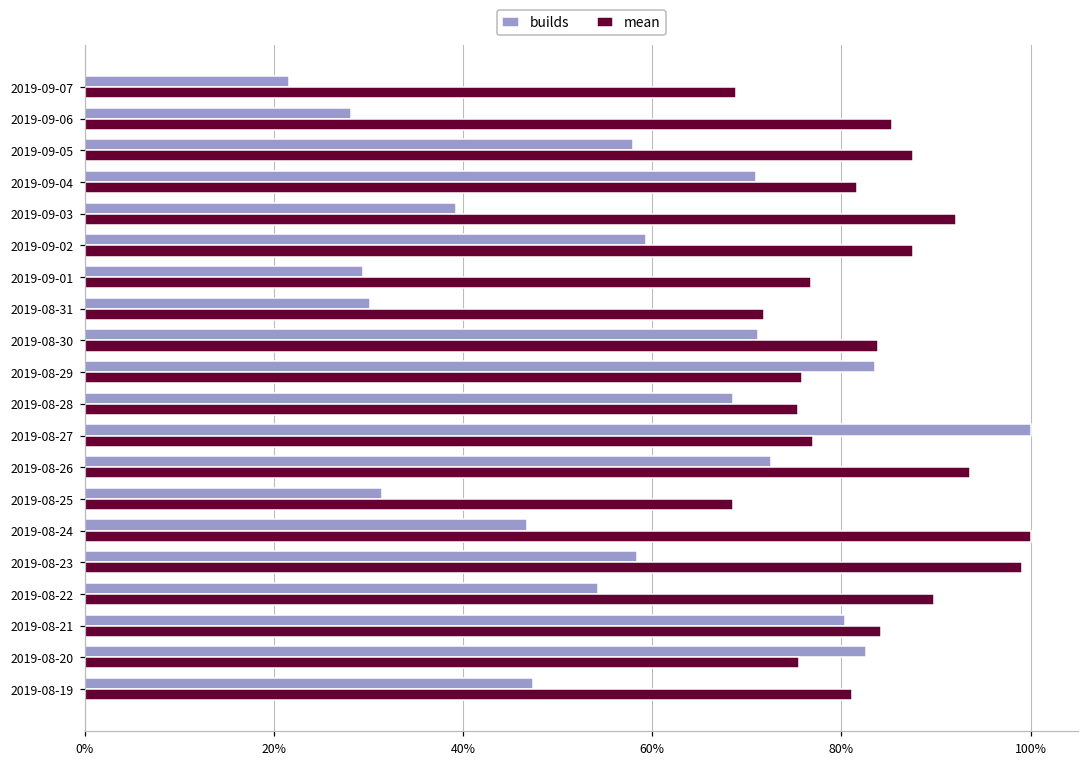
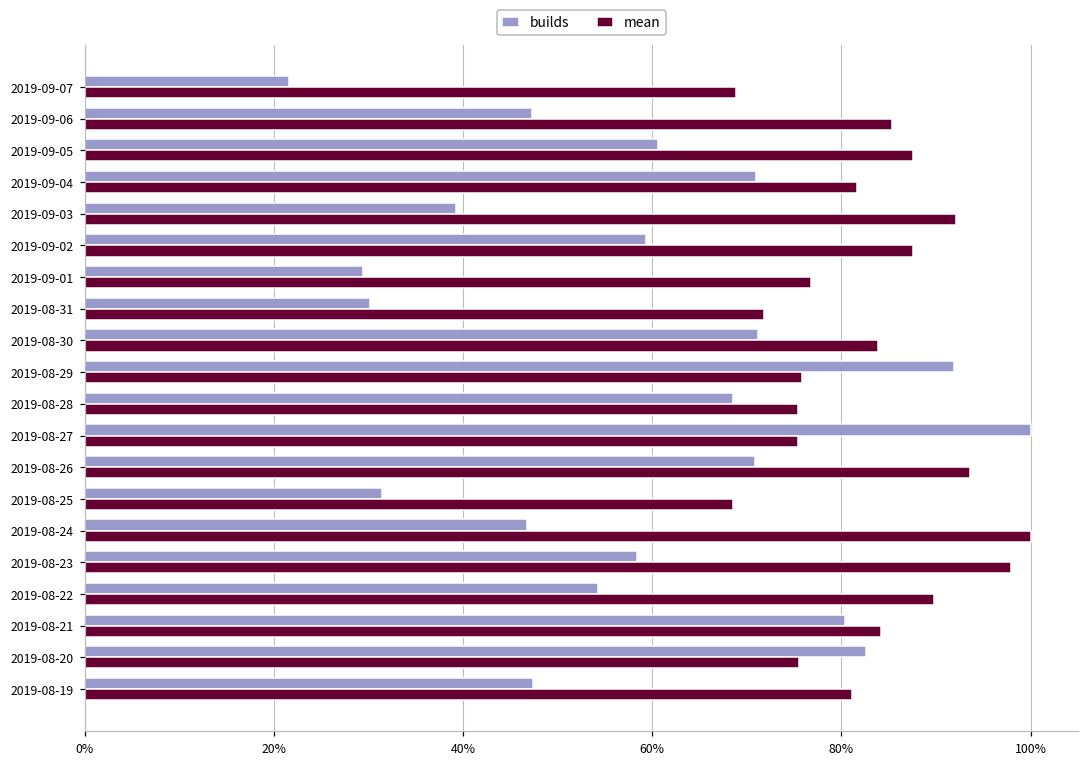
builds, 2019-09-06: 28% -> 47%
builds, 2019-09-05: 58% -> 61%
builds, 2019-08-29: 84% -> 92%
mean, 2019-08-27: 77% -> 75%
builds, 2019-08-26: 73% -> 71%
mean, 2019-08-23: 99% -> 98%
